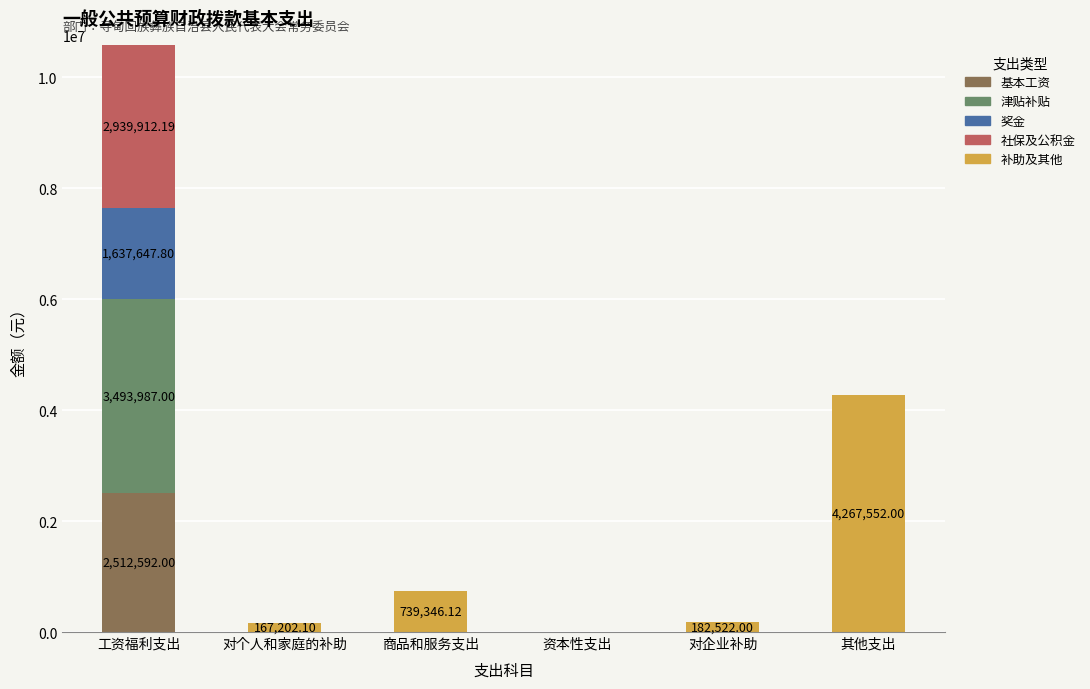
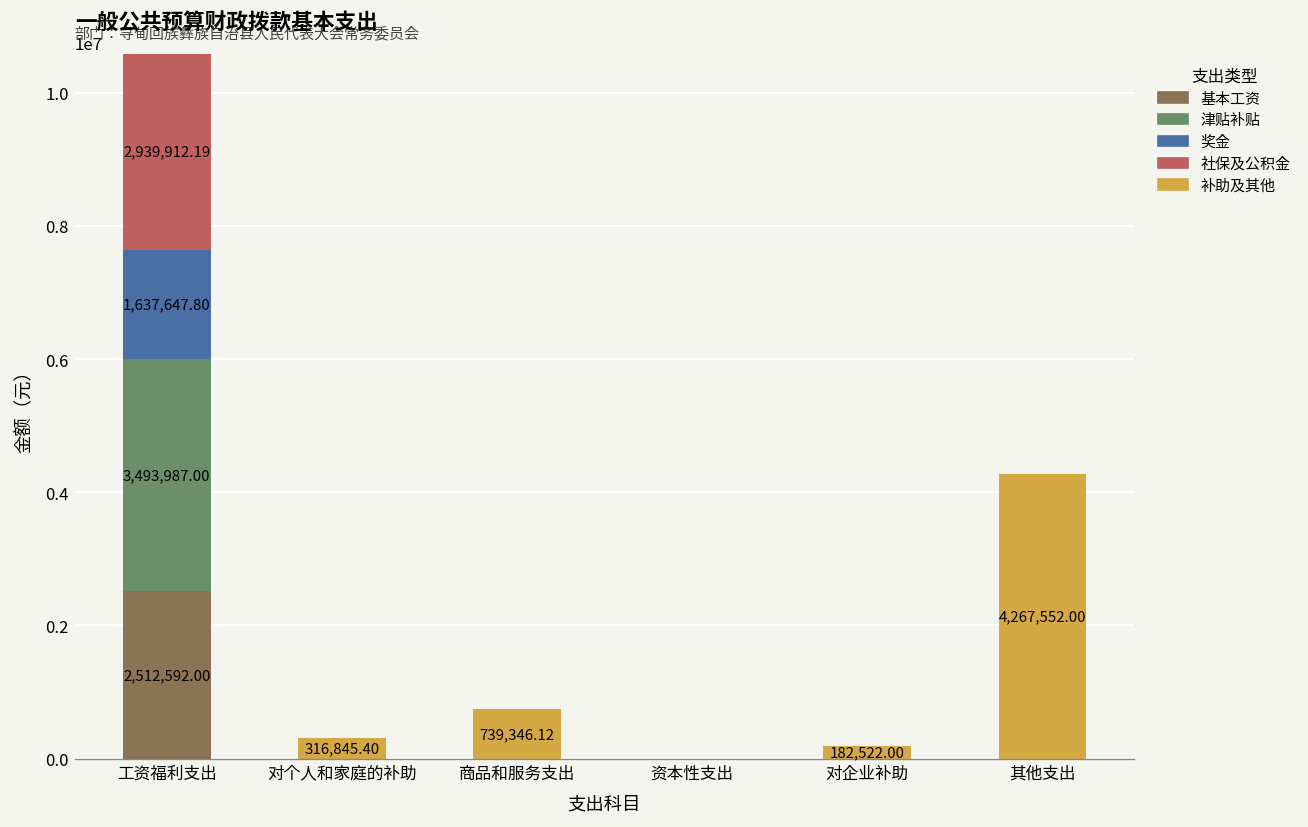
补助及其他, 对个人和家庭的补助: 167,202.10 -> 316,845.40
